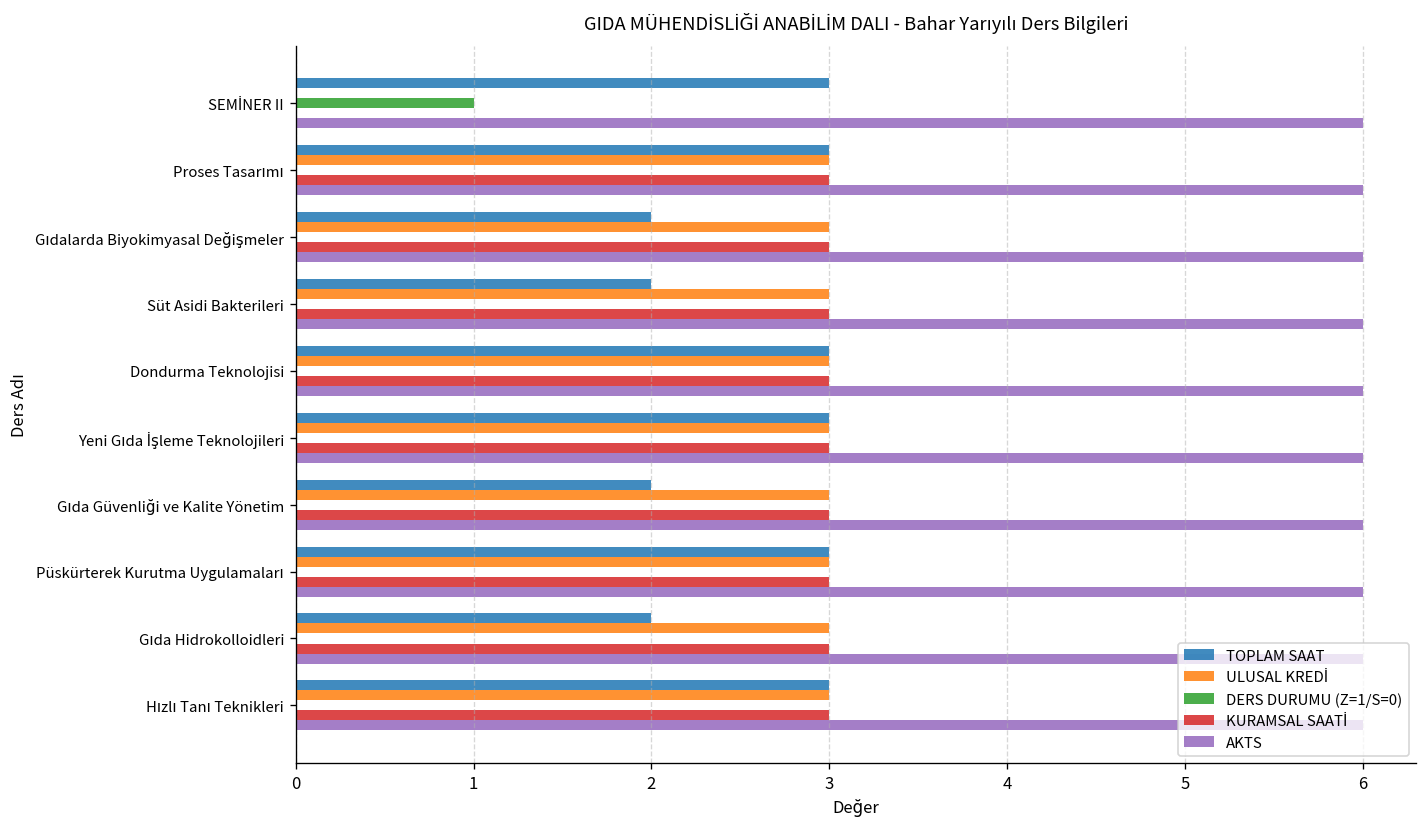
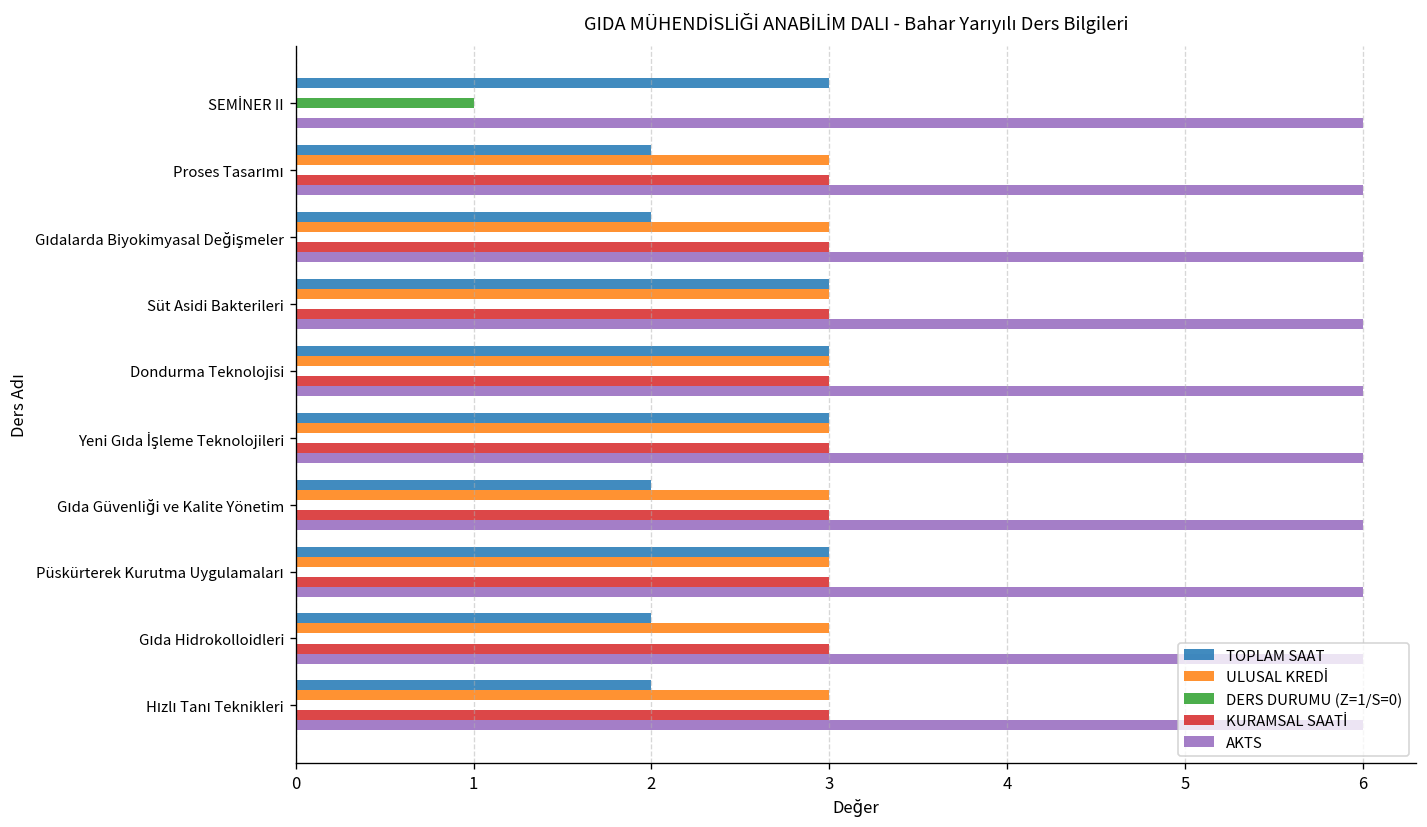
TOPLAM SAAT, Proses Tasarımı: 3 -> 2
TOPLAM SAAT, Süt Asidi Bakterileri: 2 -> 3
TOPLAM SAAT, Hızlı Tanı Teknikleri: 3 -> 2
